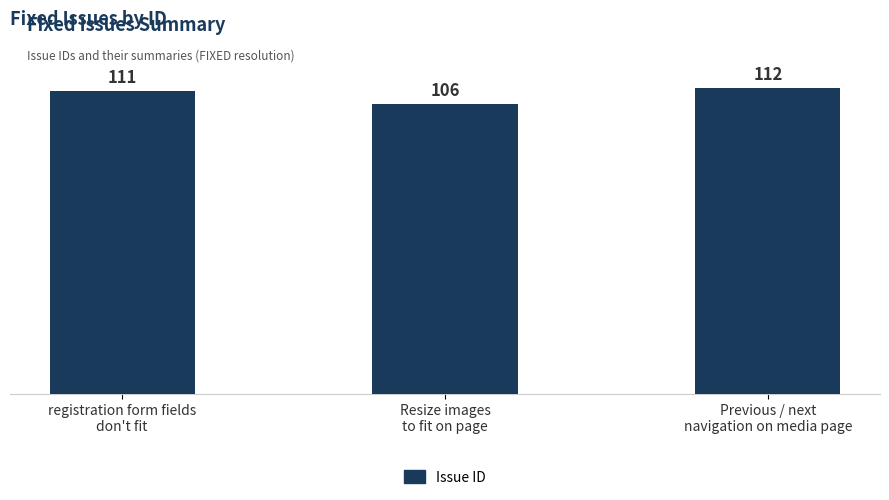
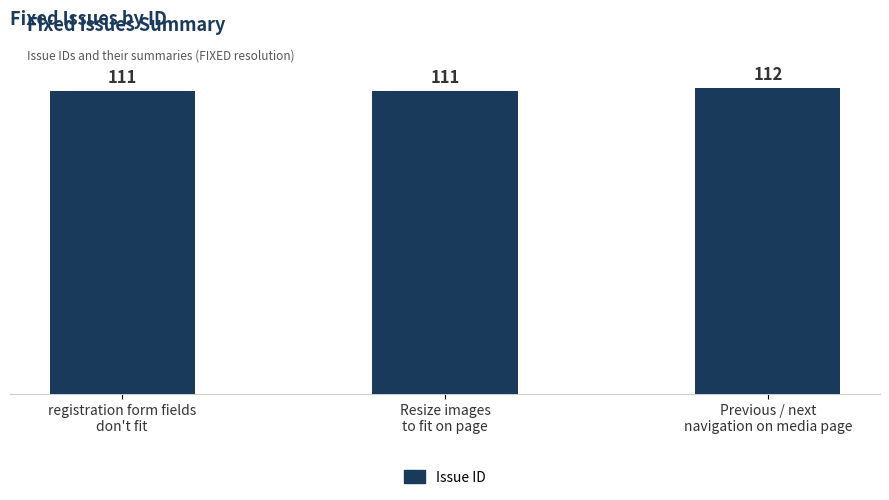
Resize images to fit on page: 106 -> 111
